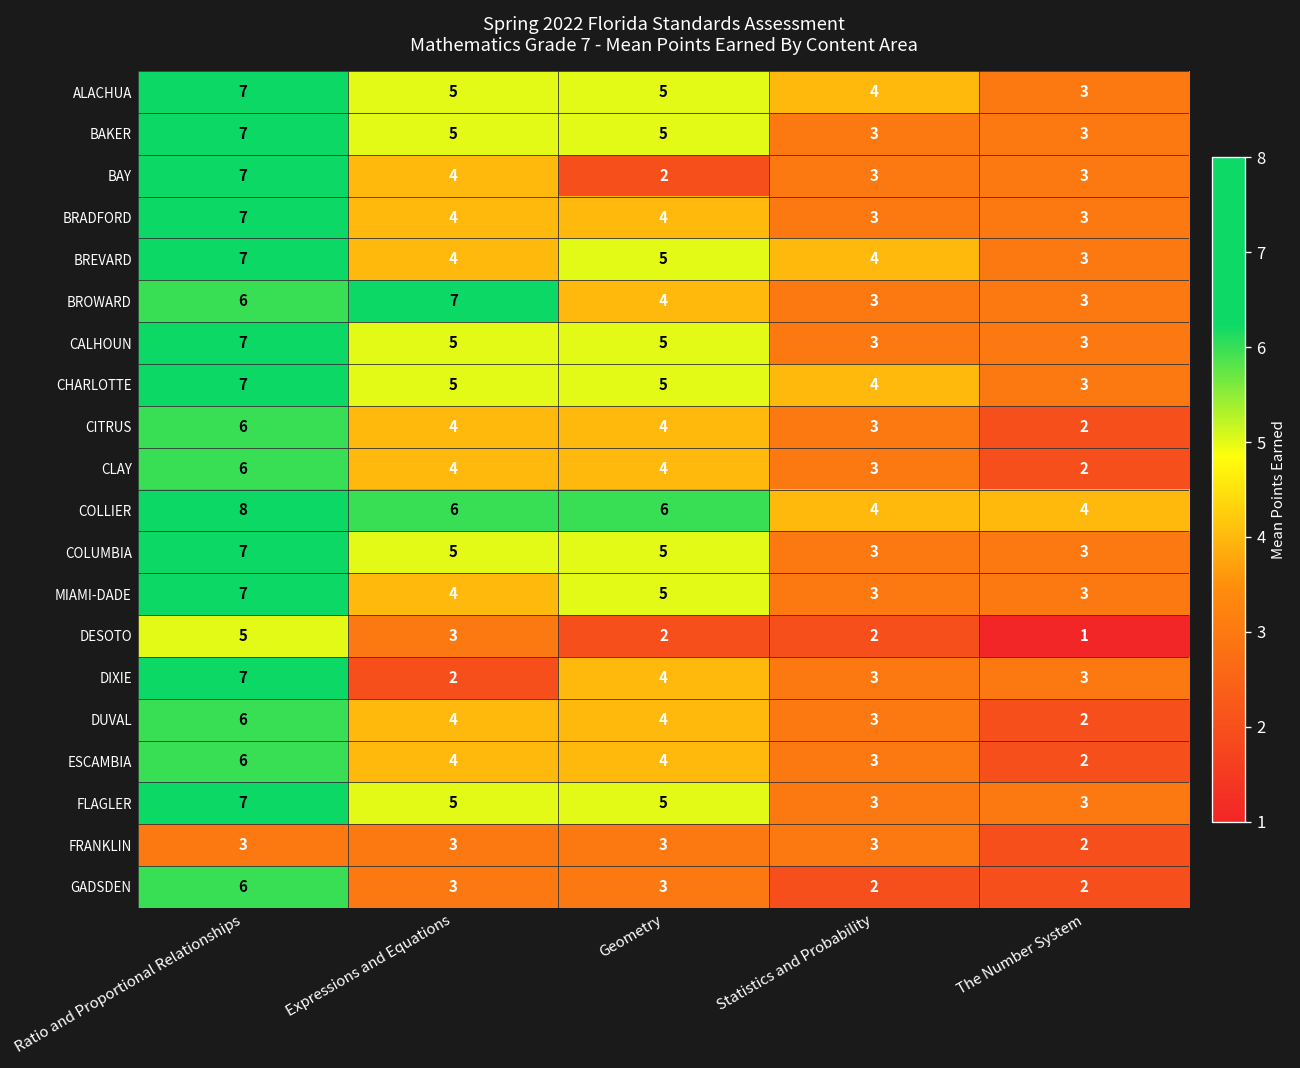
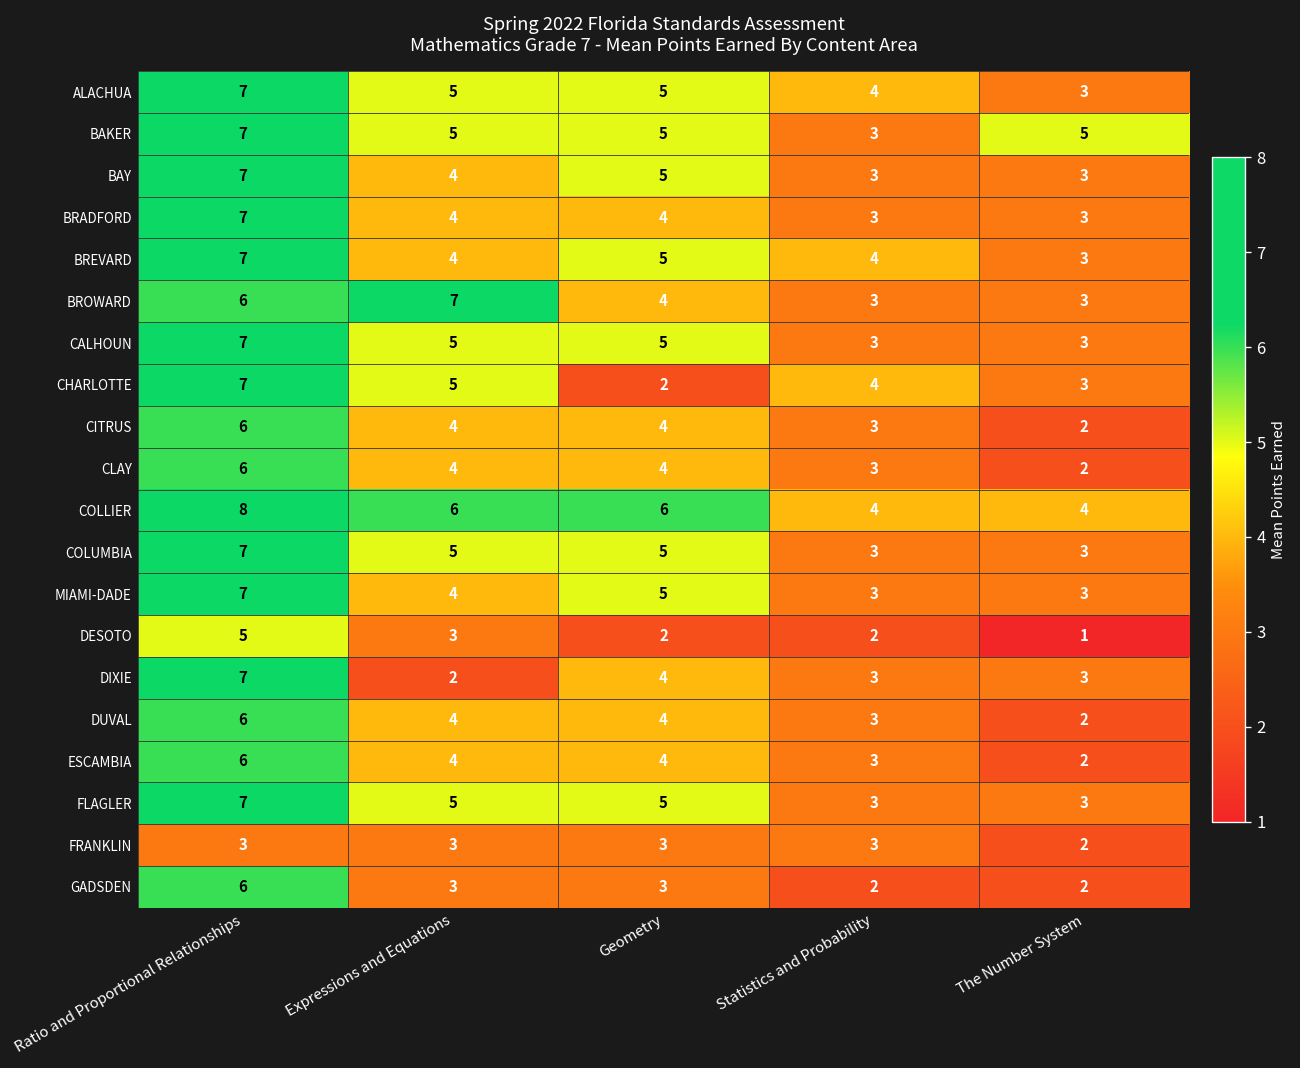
BAKER, The Number System: 3 -> 5
BAY, Geometry: 2 -> 5
CHARLOTTE, Geometry: 5 -> 2
